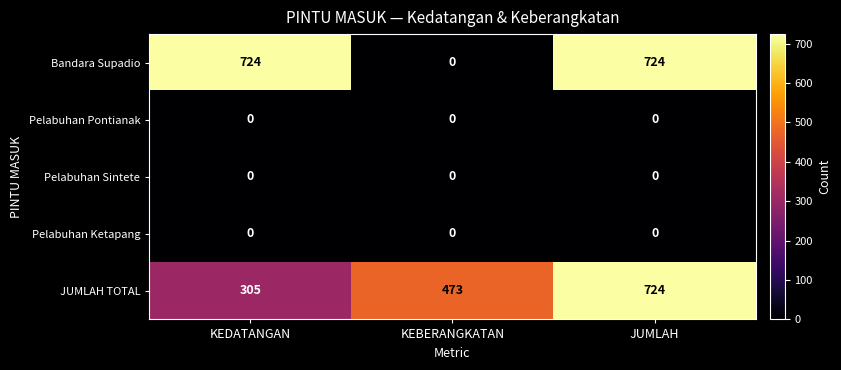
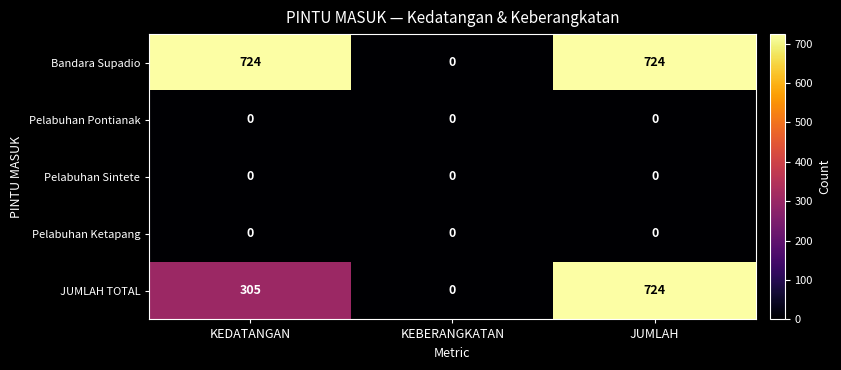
JUMLAH TOTAL, KEBERANGKATAN: 473 -> 0
